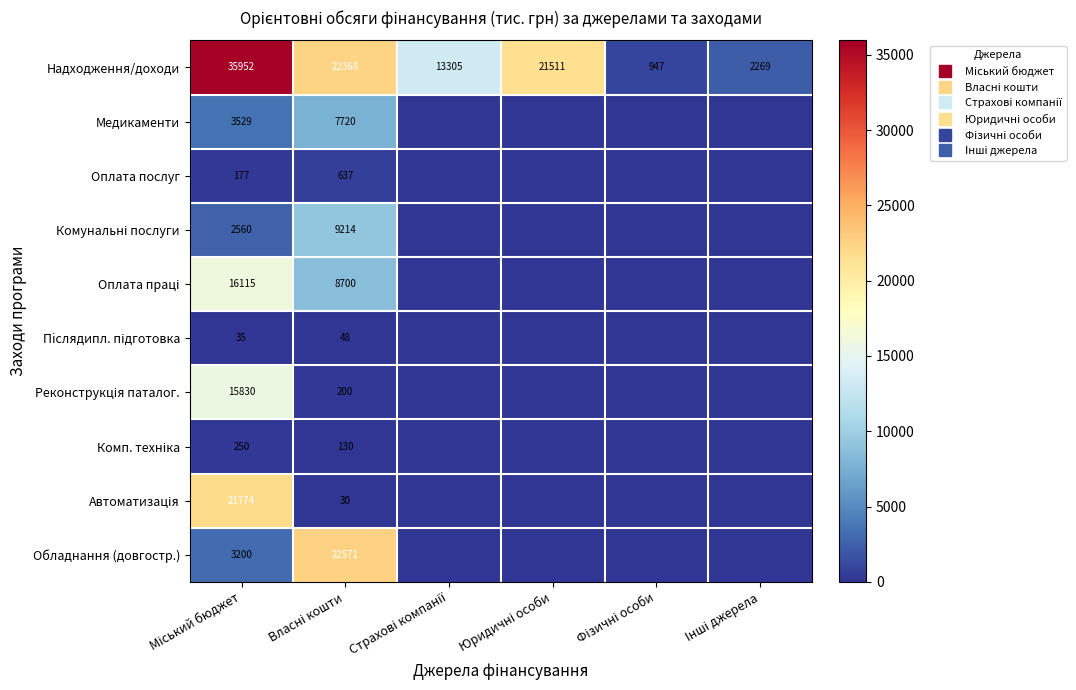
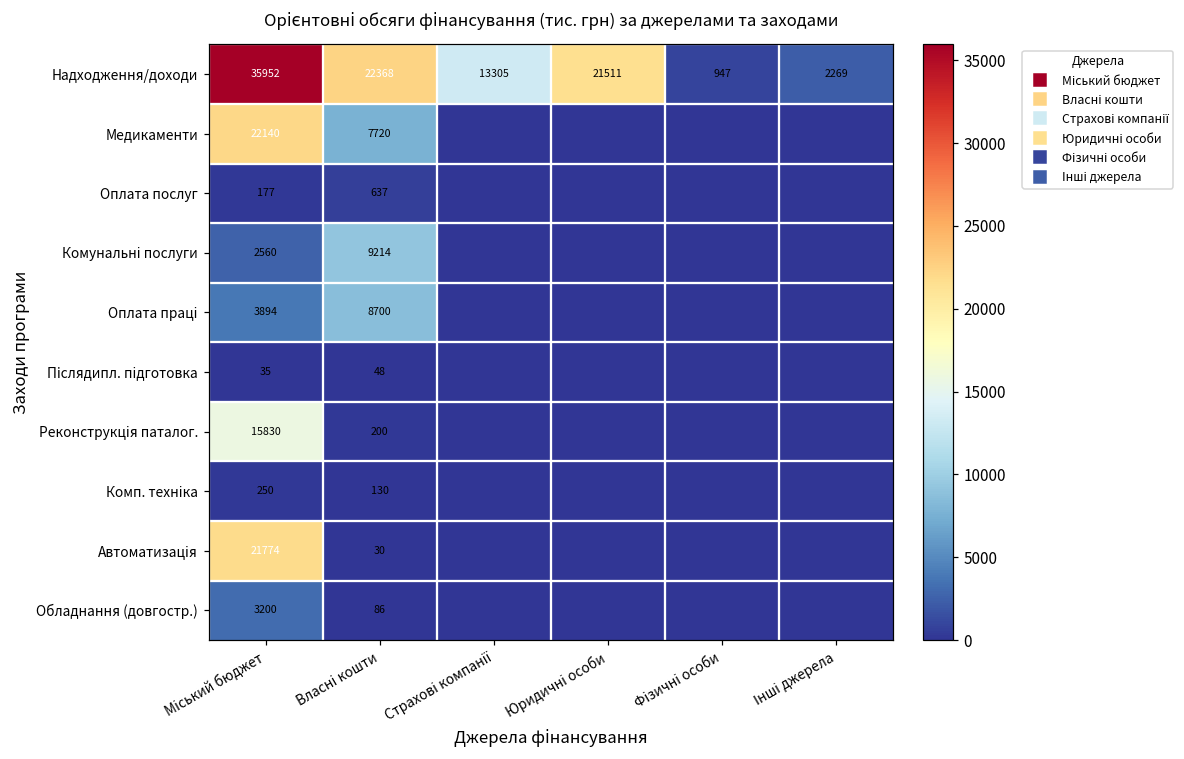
Медикаменти, Міський бюджет: 3529 -> 22140
Оплата праці, Міський бюджет: 16115 -> 3894
Обладнання (довгостр.), Власні кошти: 22571 -> 86
